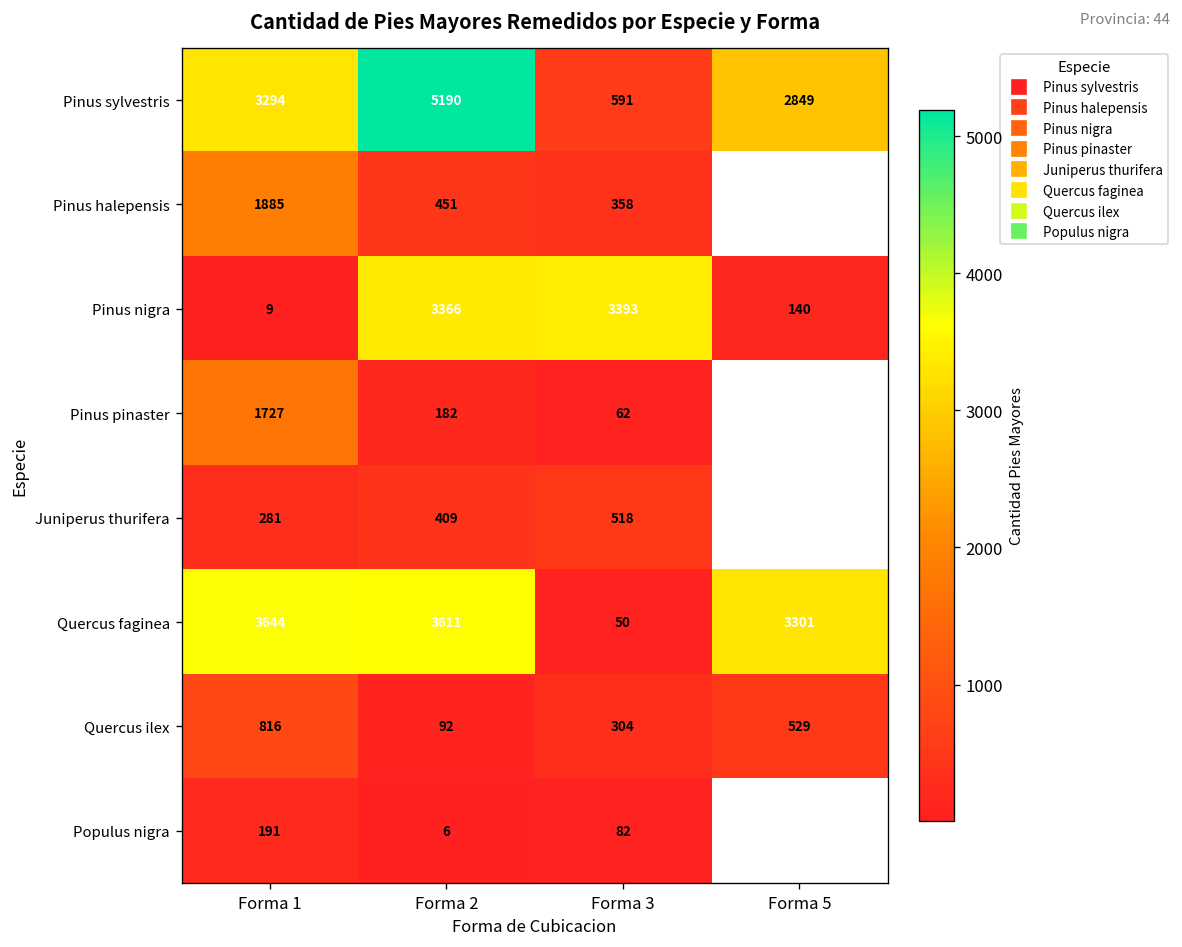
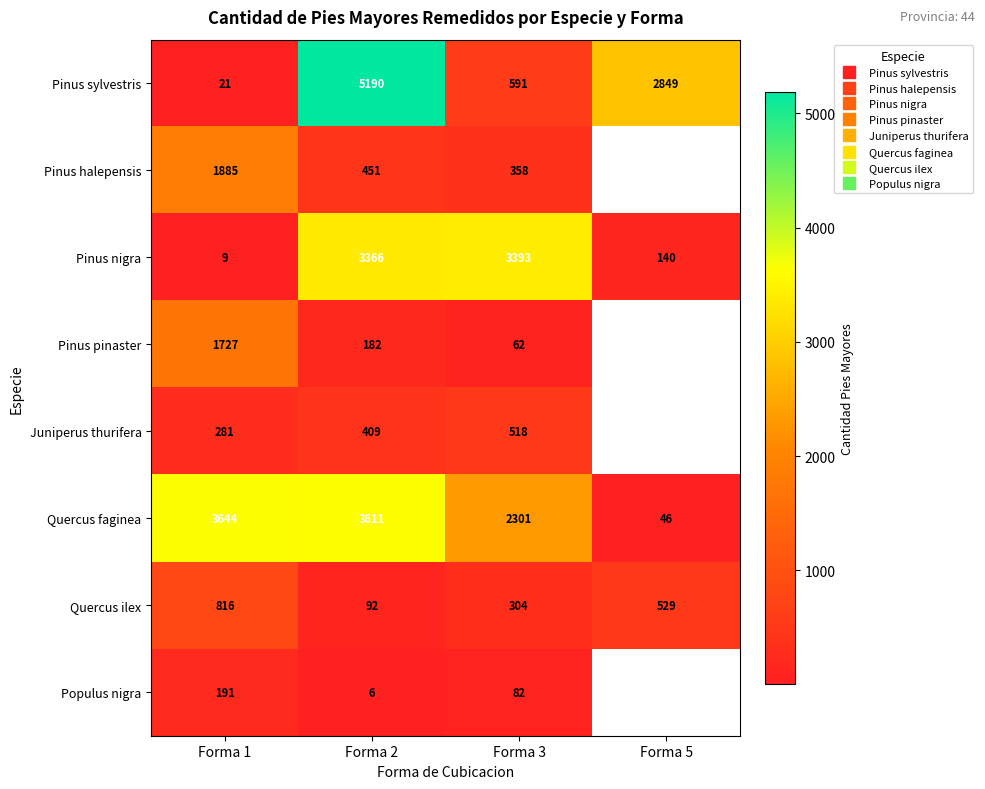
Pinus sylvestris, Forma 1: 3294 -> 21
Quercus faginea, Forma 3: 50 -> 2301
Quercus faginea, Forma 5: 3301 -> 46
